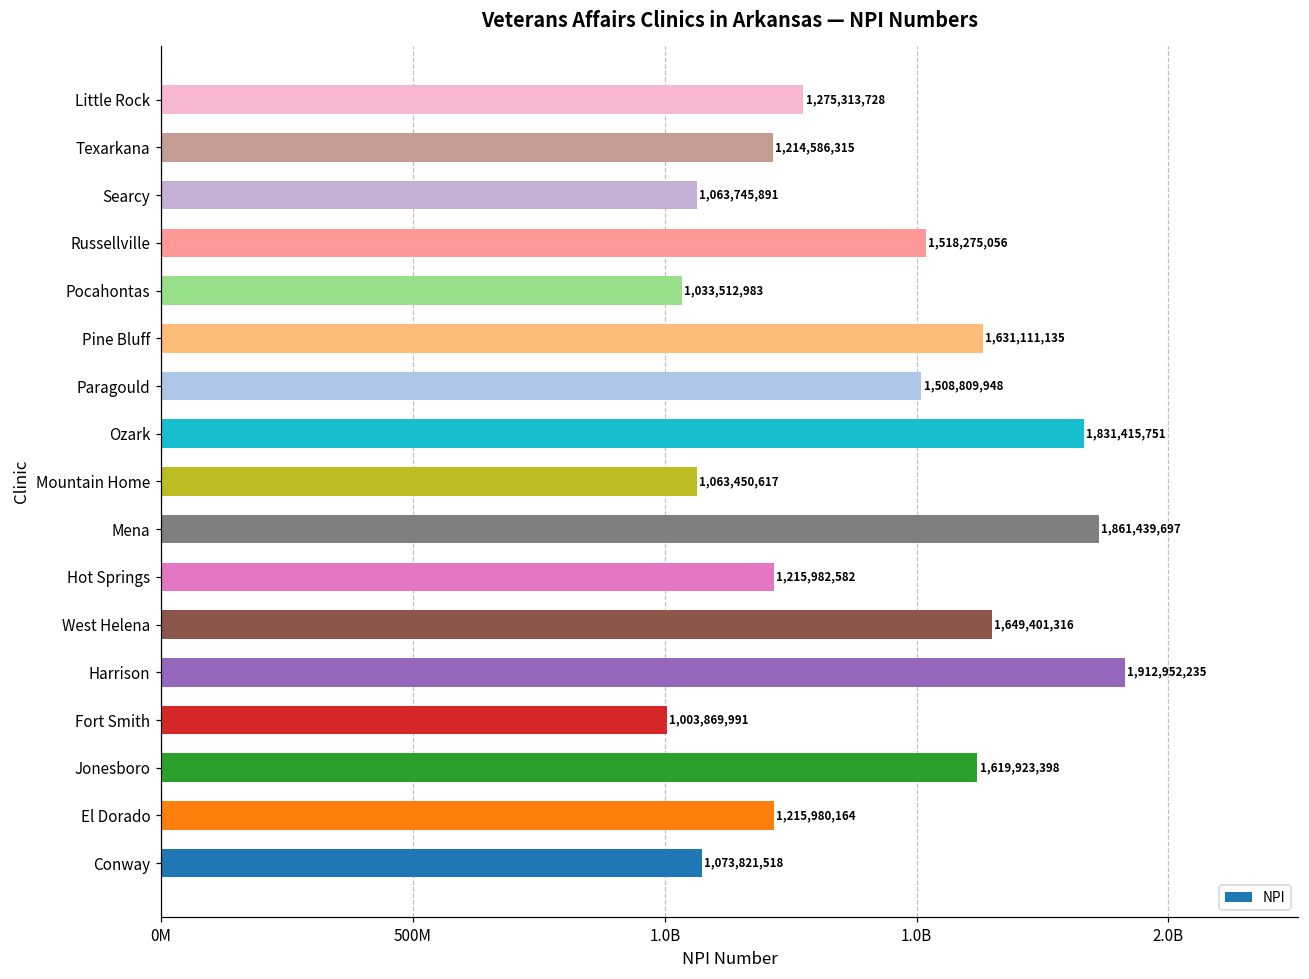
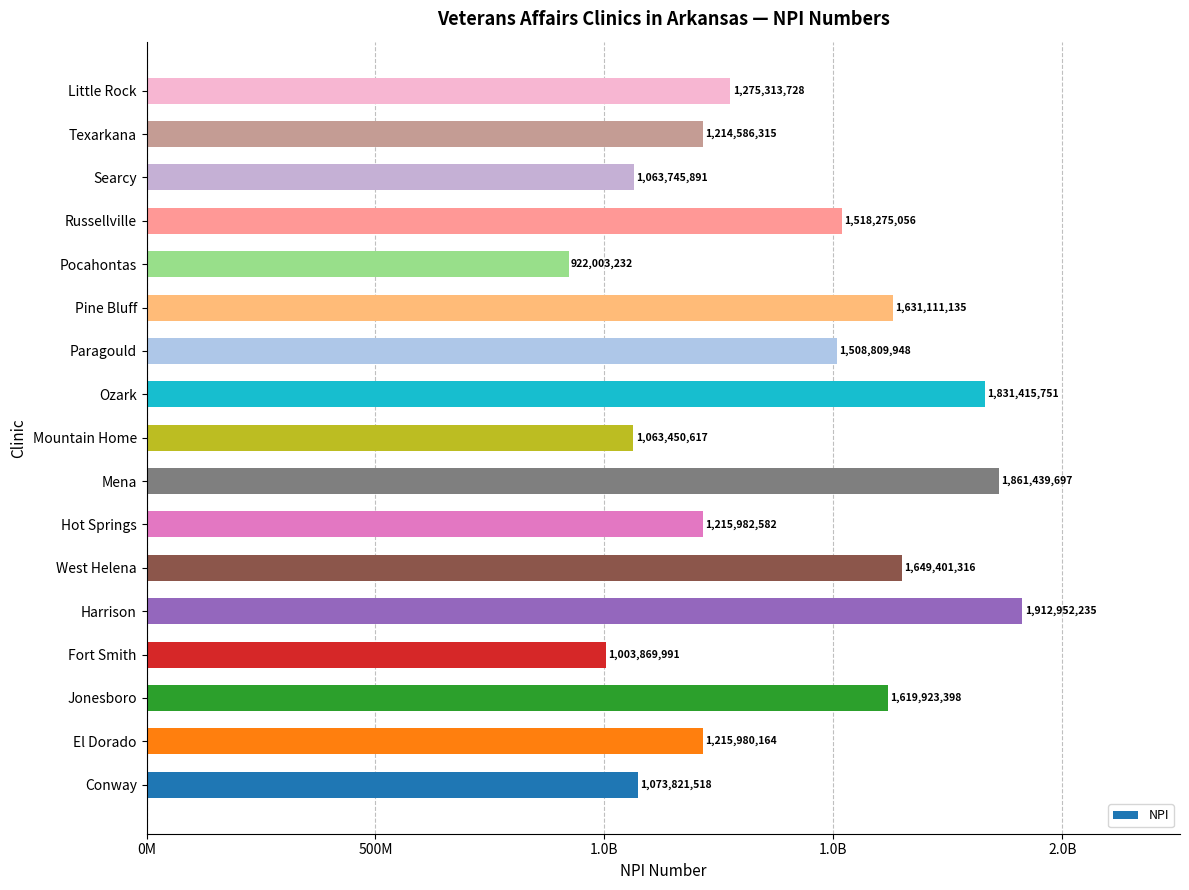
Pocahontas: 1,033,512,983 -> 922,003,232
